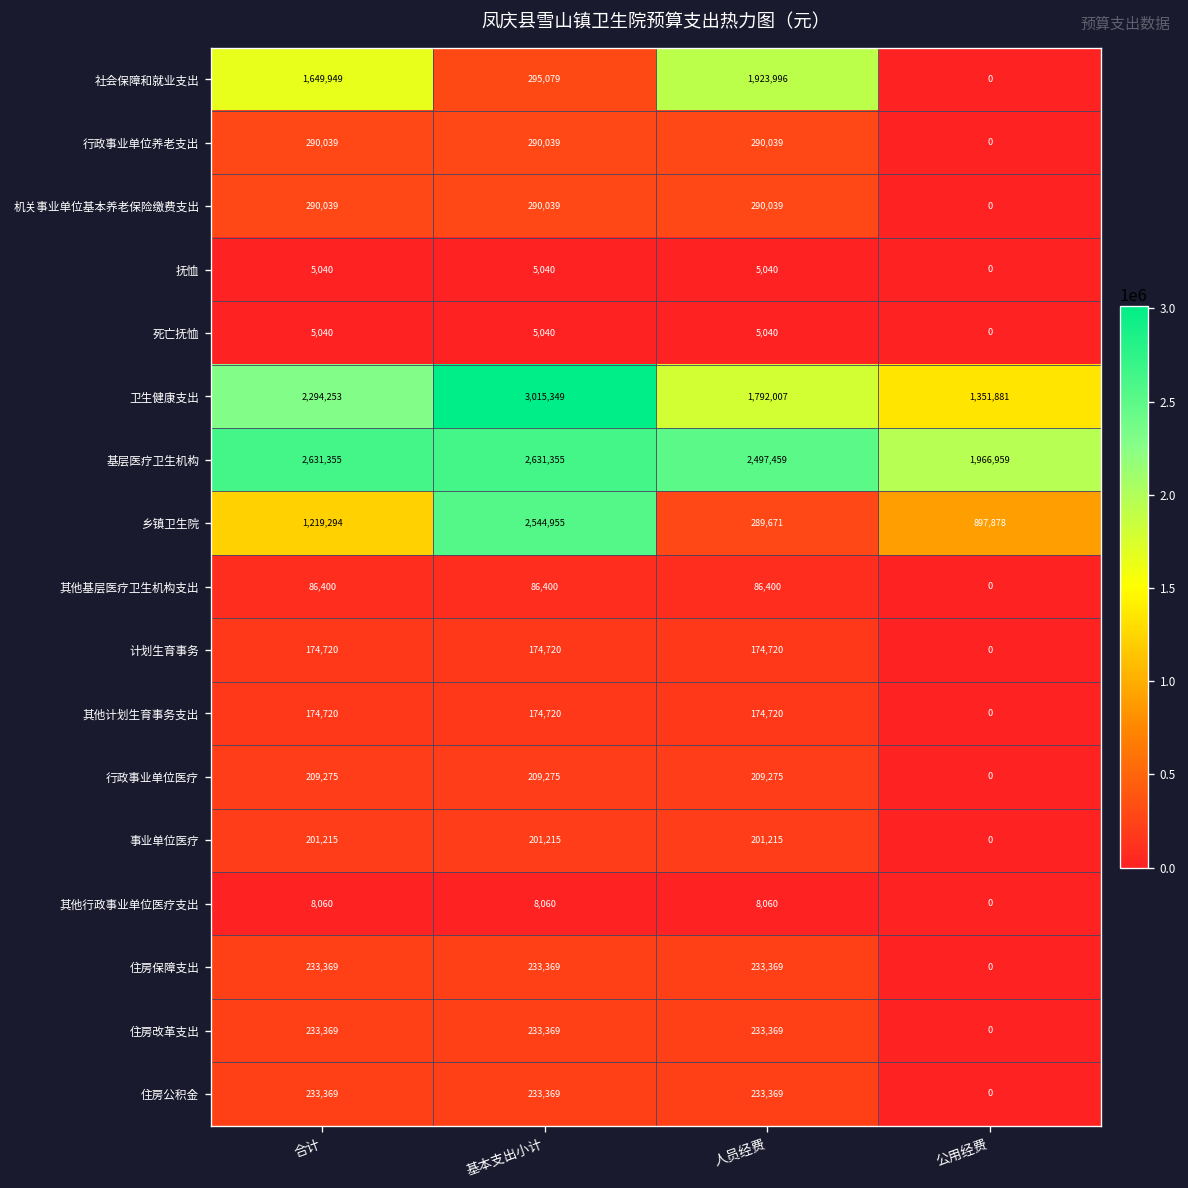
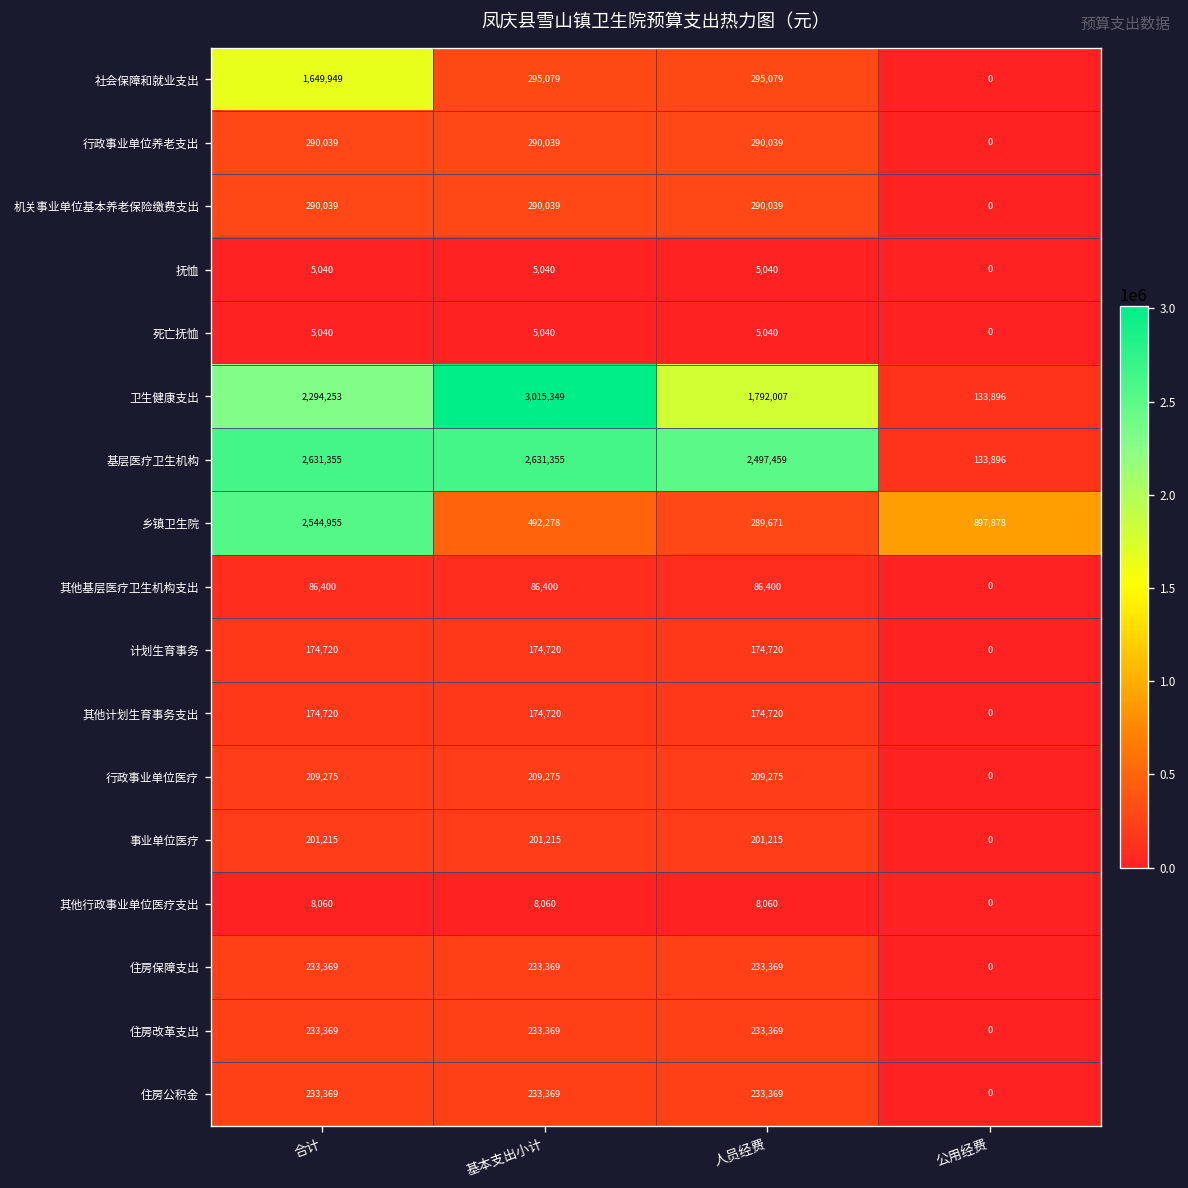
社会保障和就业支出, 人员经费: 1,923,996 -> 295,079
卫生健康支出, 公用经费: 1,351,881 -> 133,896
基层医疗卫生机构, 公用经费: 1,966,959 -> 133,896
乡镇卫生院, 合计: 1,219,294 -> 2,544,955
乡镇卫生院, 基本支出小计: 2,544,955 -> 492,278
